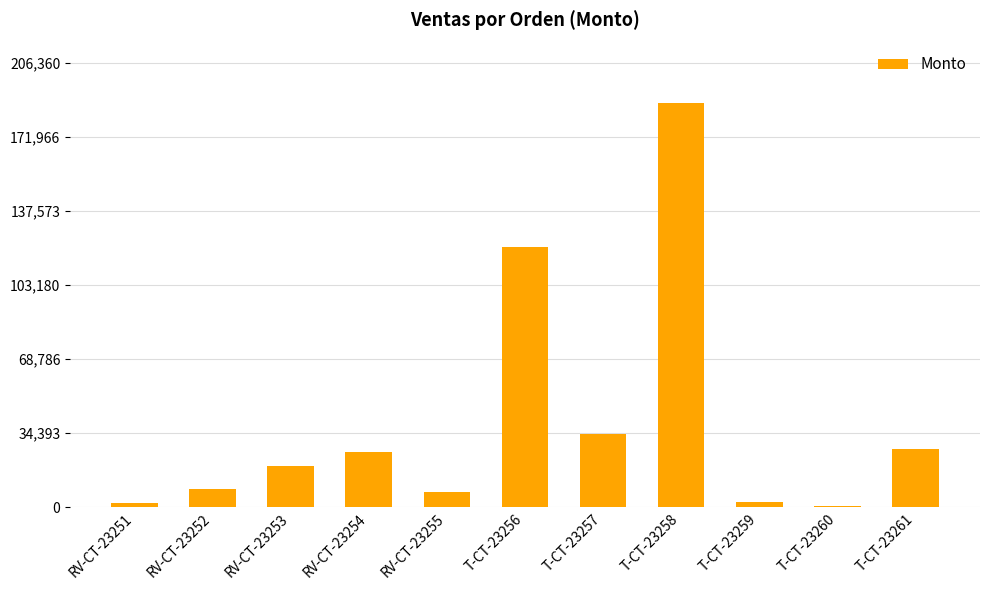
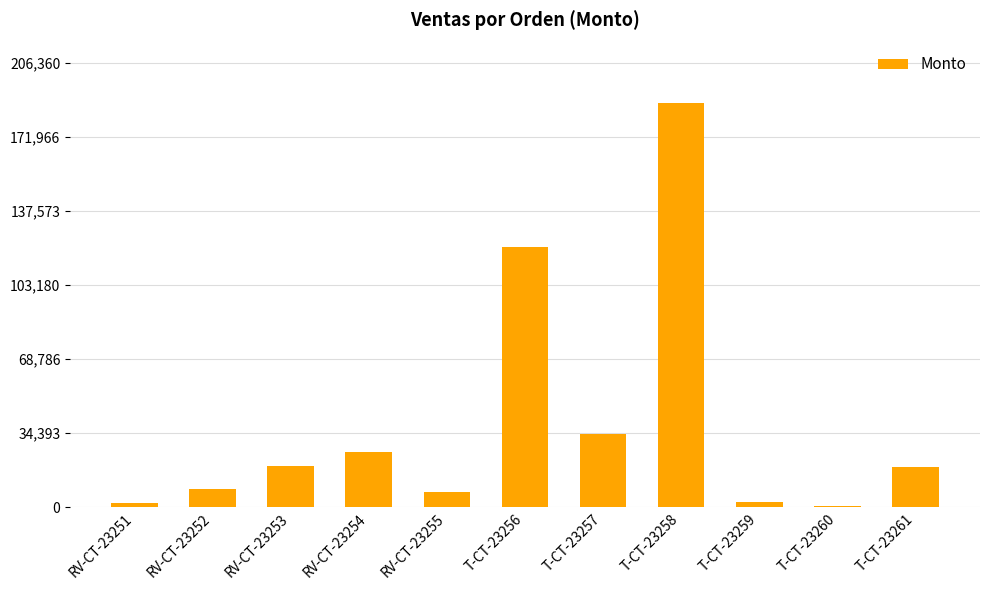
T-CT-23261: 27,000 -> 19,000
